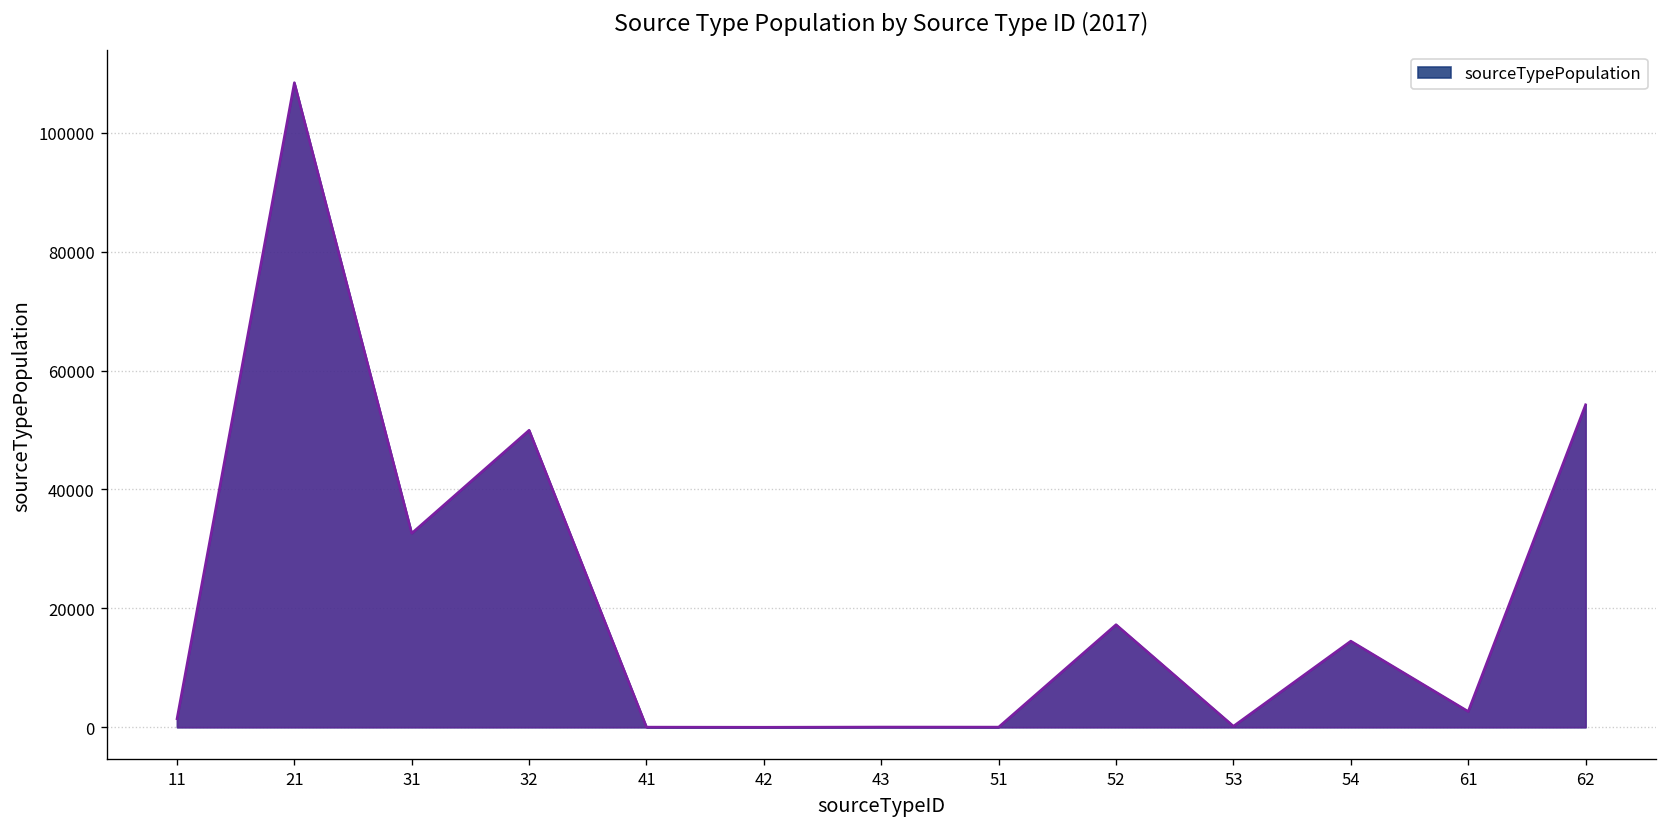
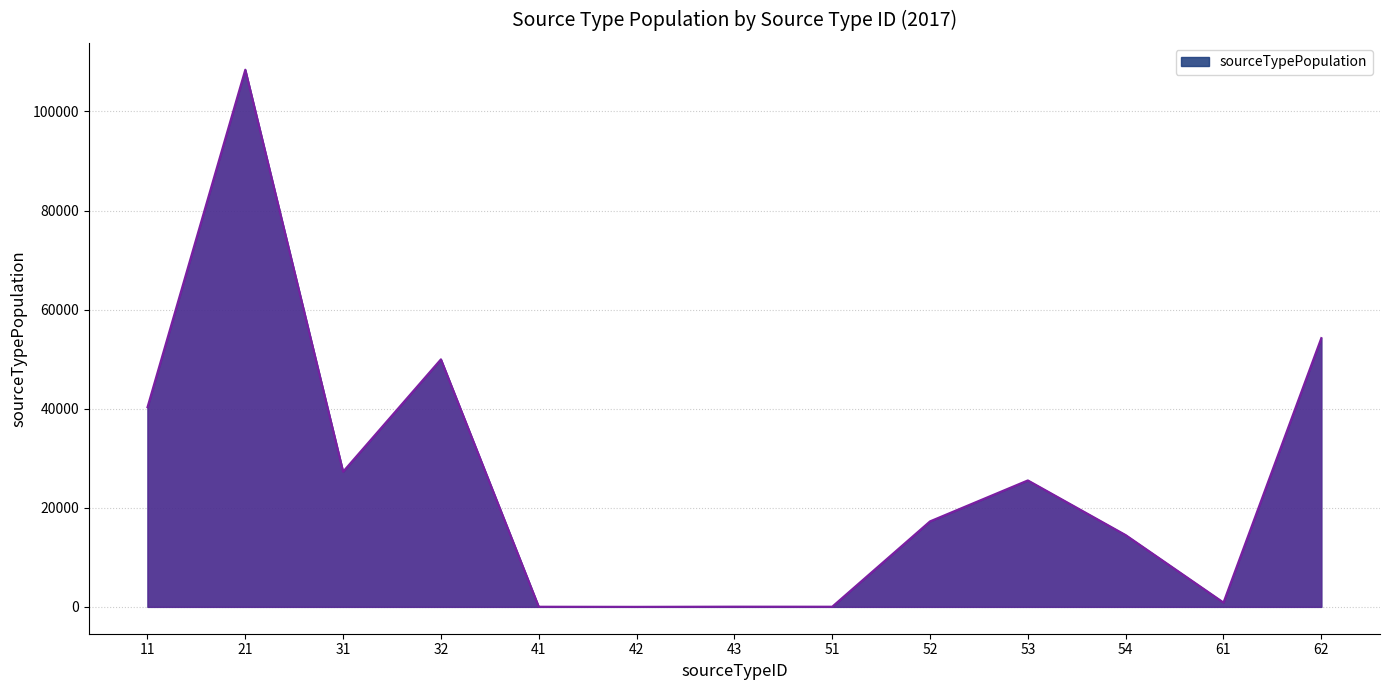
11: 1000 -> 40000
31: 33000 -> 27000
53: 0 -> 26000
61: 3000 -> 1000
